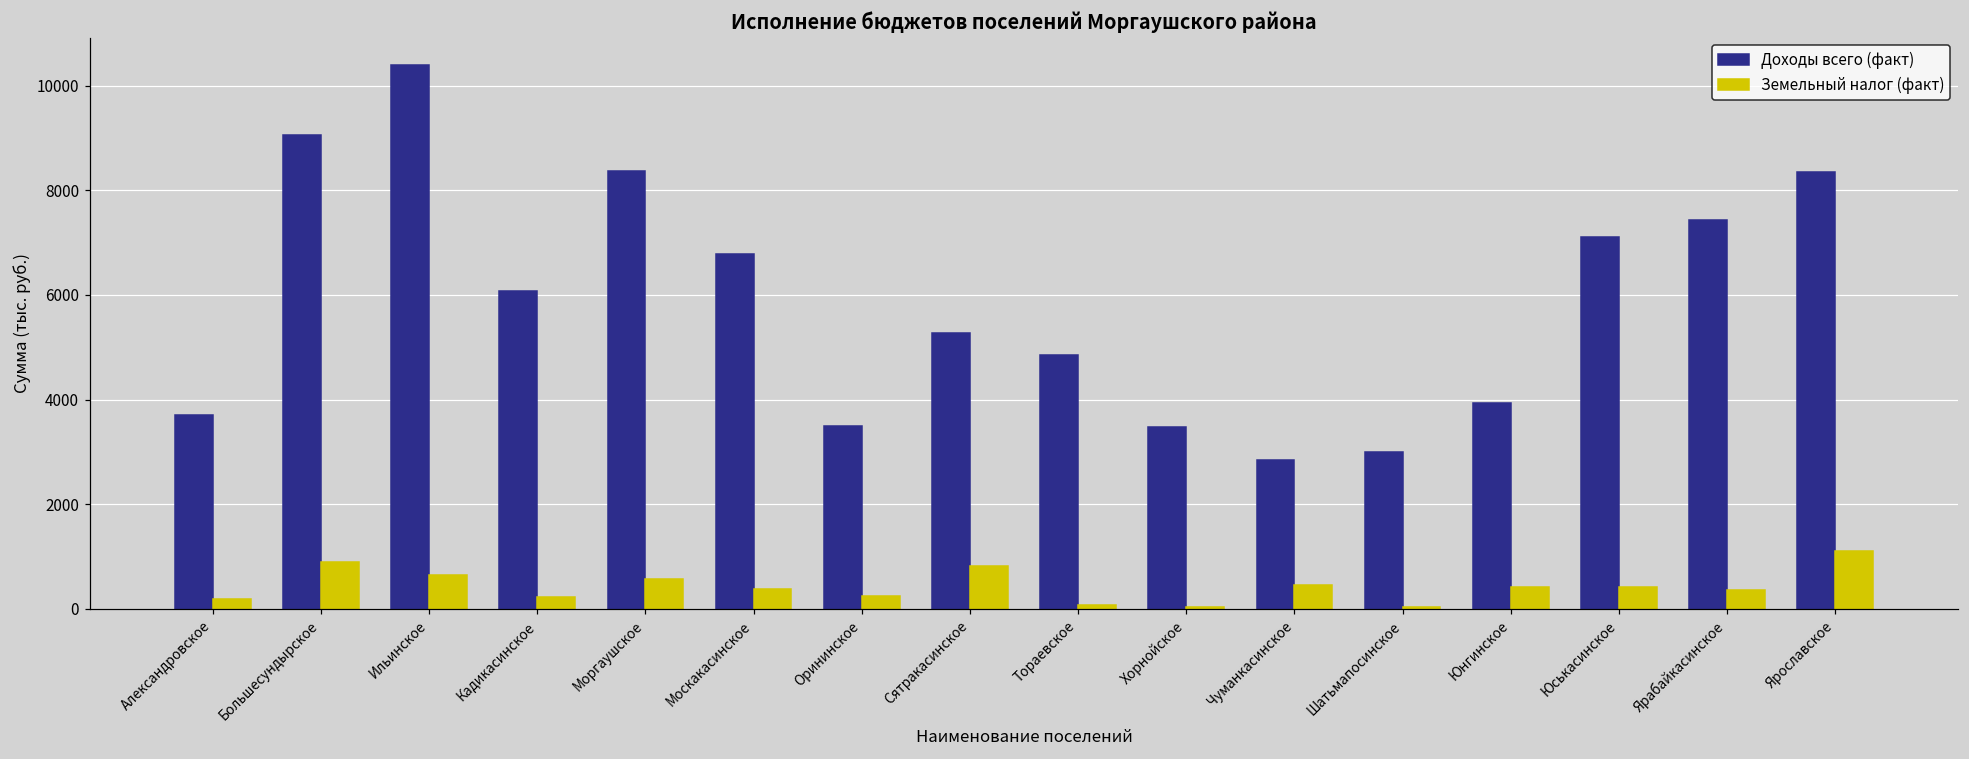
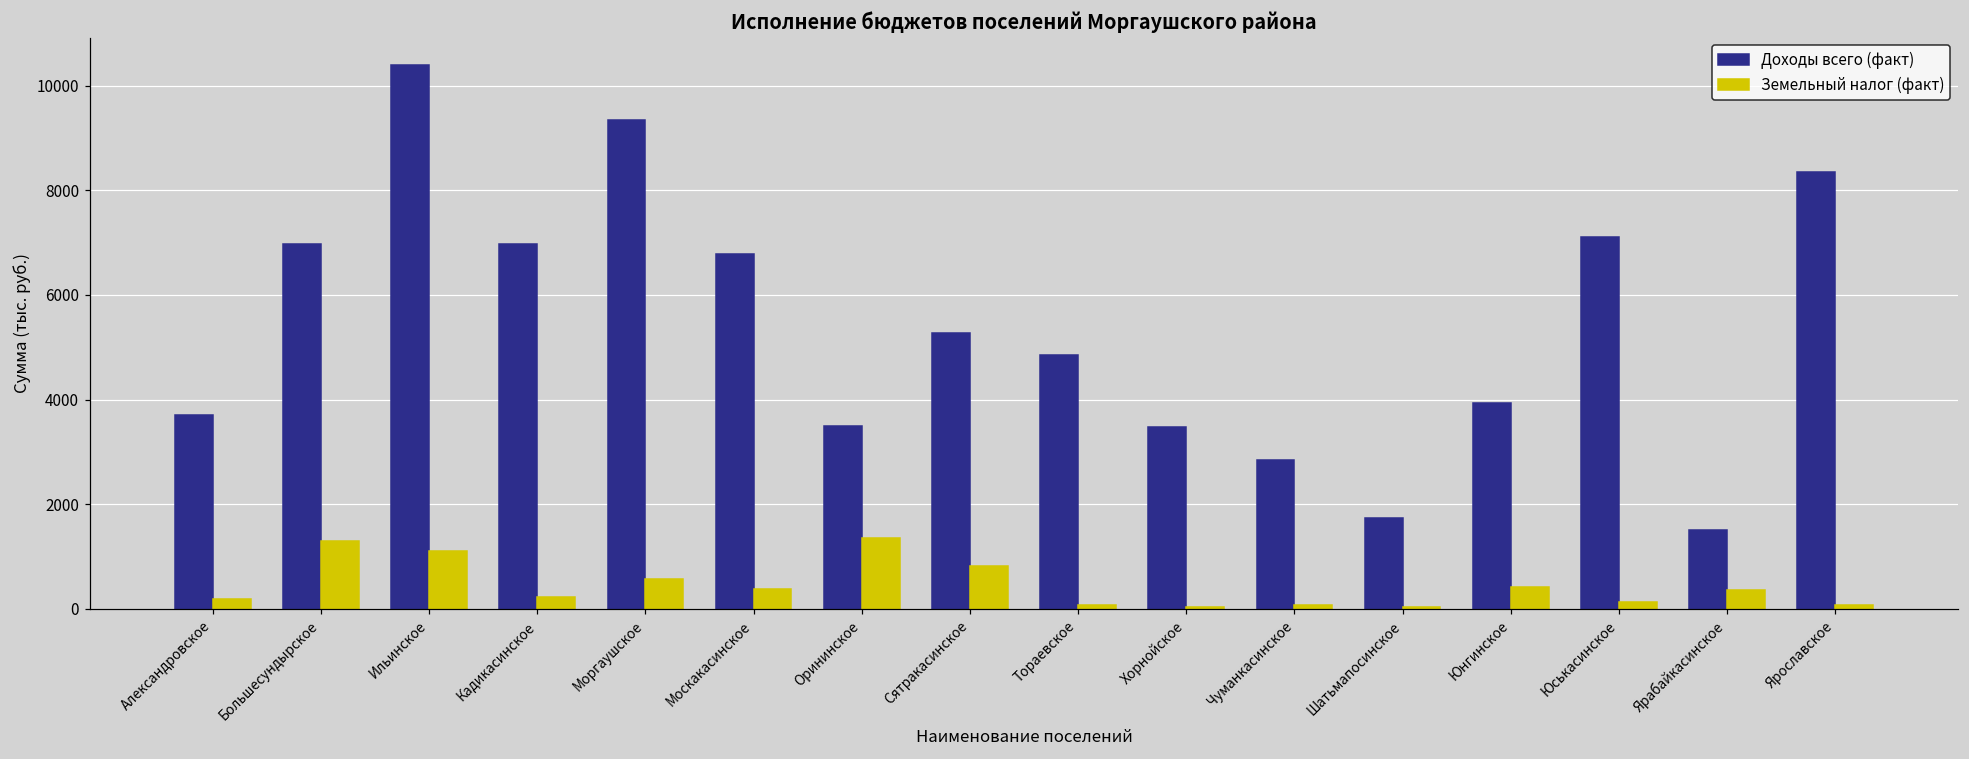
Доходы всего (факт), Большесундырское: 9100 -> 7000
Земельный налог (факт), Большесундырское: 900 -> 1300
Земельный налог (факт), Ильинское: 600 -> 1100
Доходы всего (факт), Кадикасинское: 6100 -> 7000
Доходы всего (факт), Моргаушское: 8400 -> 9400
Земельный налог (факт), Орининское: 200 -> 1300
Земельный налог (факт), Чуманкасинское: 400 -> 100
Доходы всего (факт), Шатьмапосинское: 3000 -> 1700
Земельный налог (факт), Юськасинское: 400 -> 100
Доходы всего (факт), Ярабайкасинское: 7400 -> 1500
Земельный налог (факт), Ярославское: 1100 -> 100
